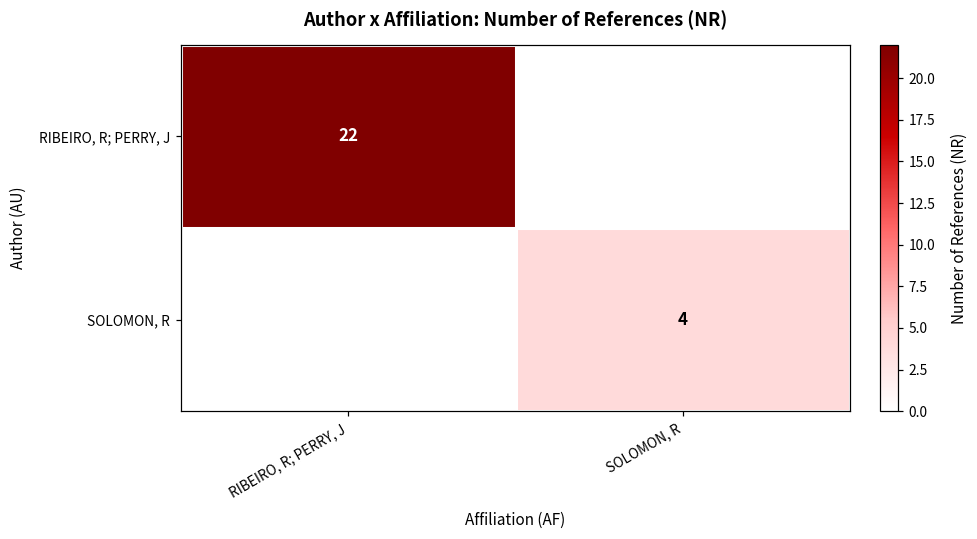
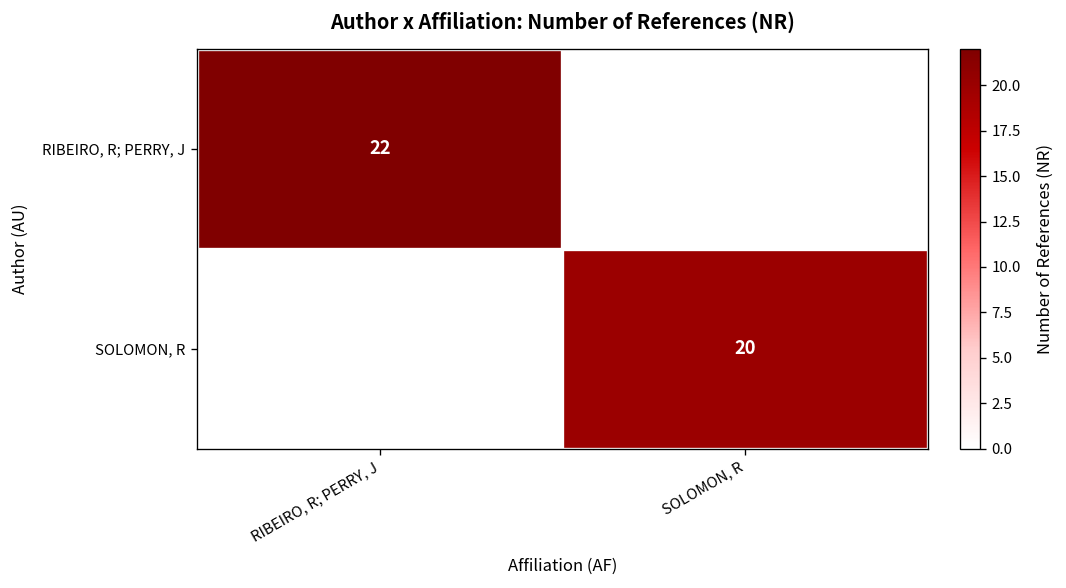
SOLOMON, R, SOLOMON, R: 4 -> 20
